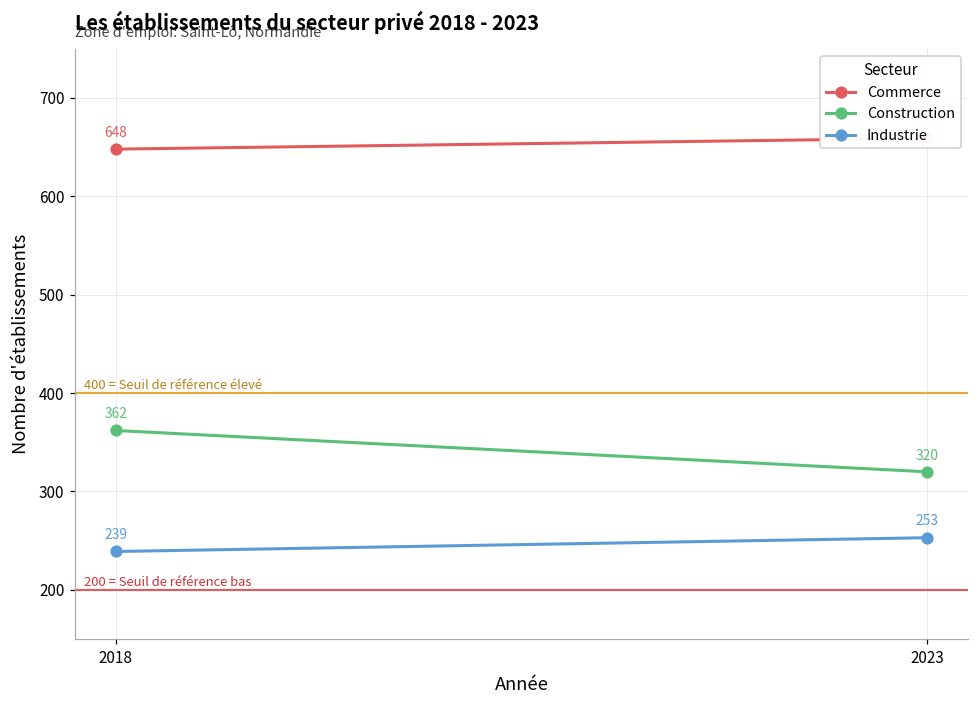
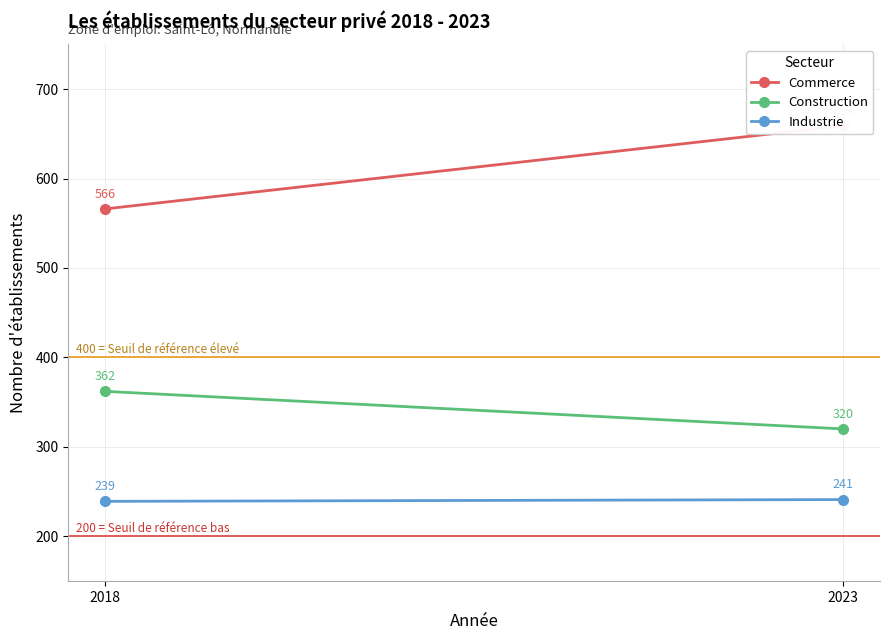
Commerce, 2018: 648 -> 566
Industrie, 2023: 253 -> 241
